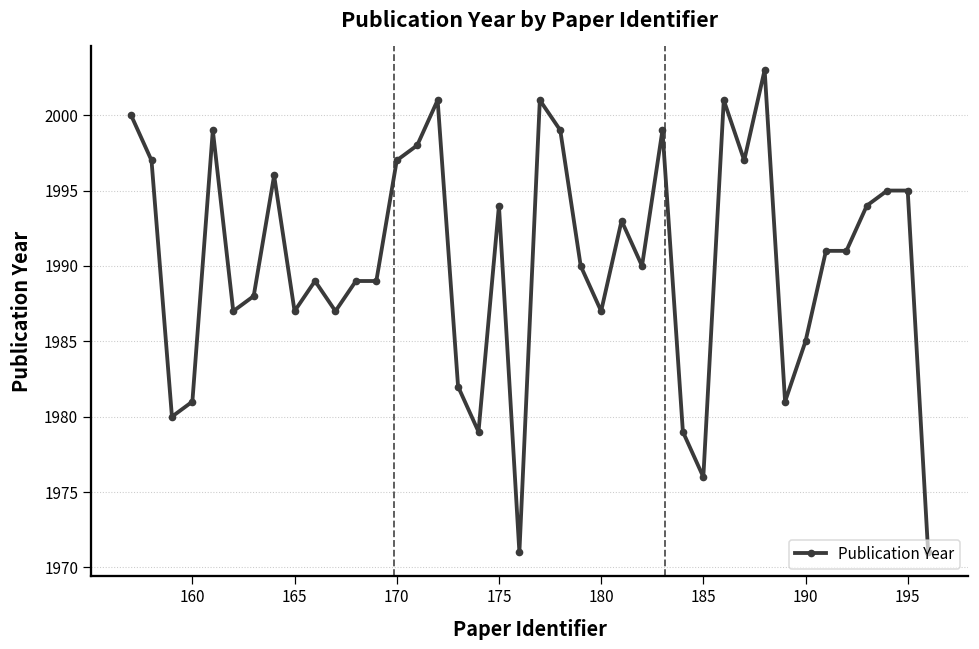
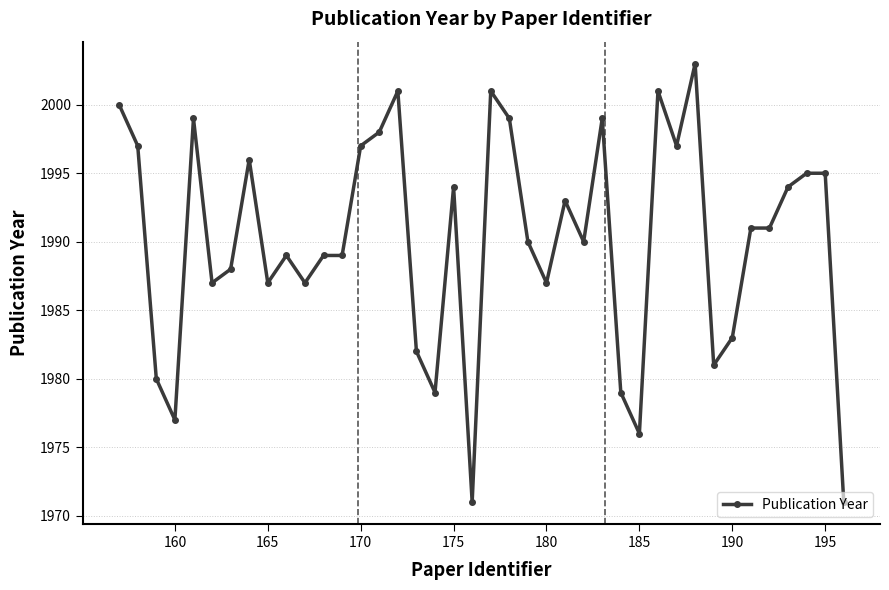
160: 1981 -> 1977
190: 1985 -> 1983
